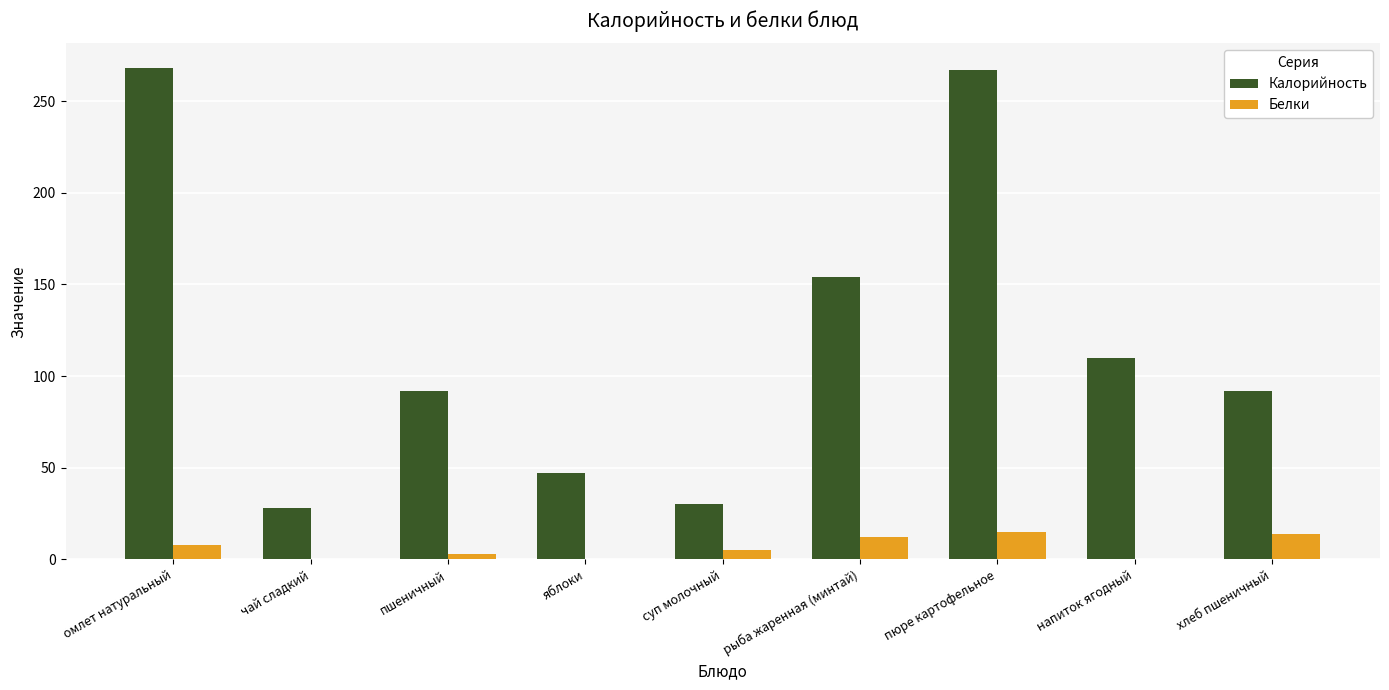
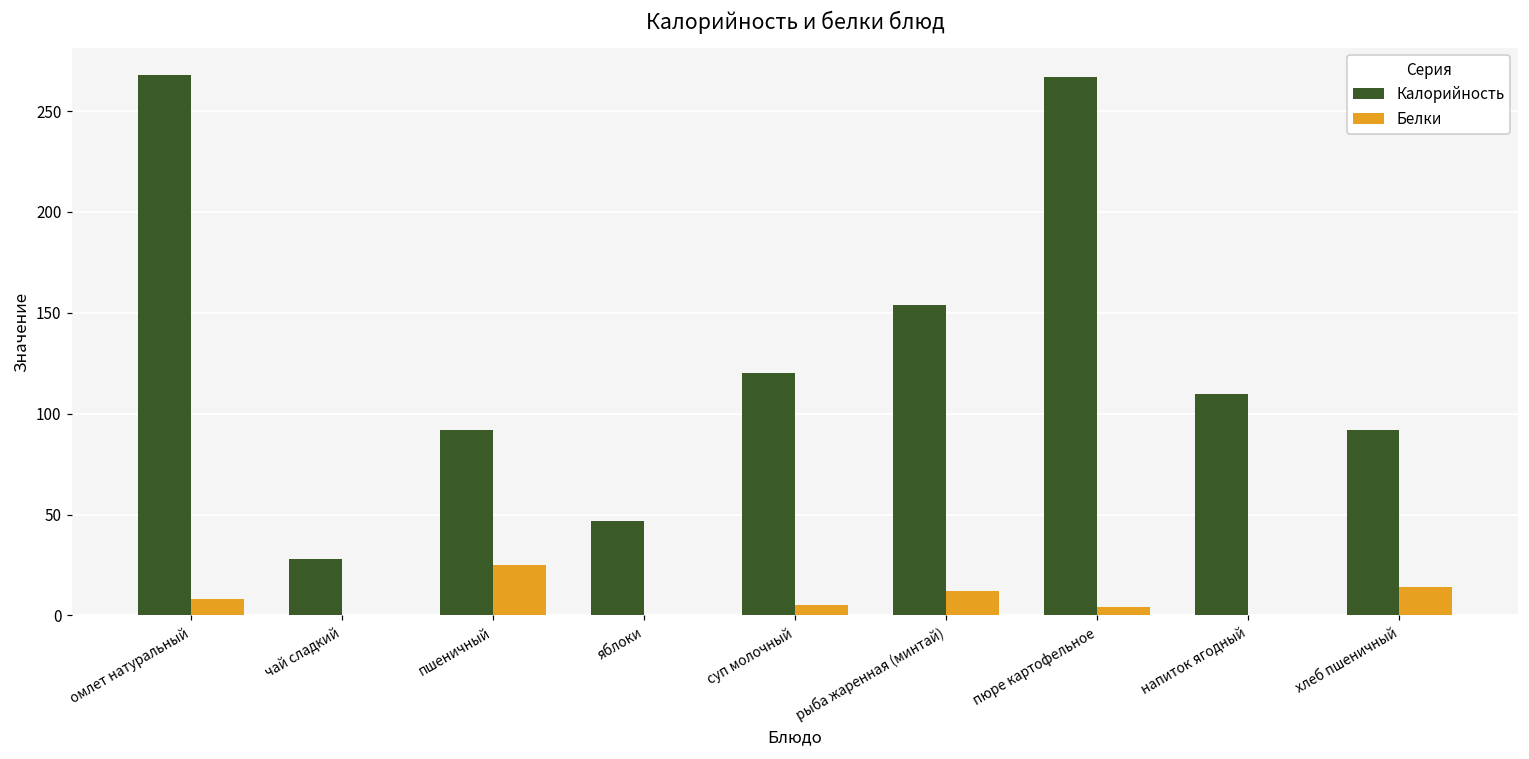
Белки, пшеничный: 3 -> 25
Калорийность, суп молочный: 30 -> 120
Белки, пюре картофельное: 15 -> 4
